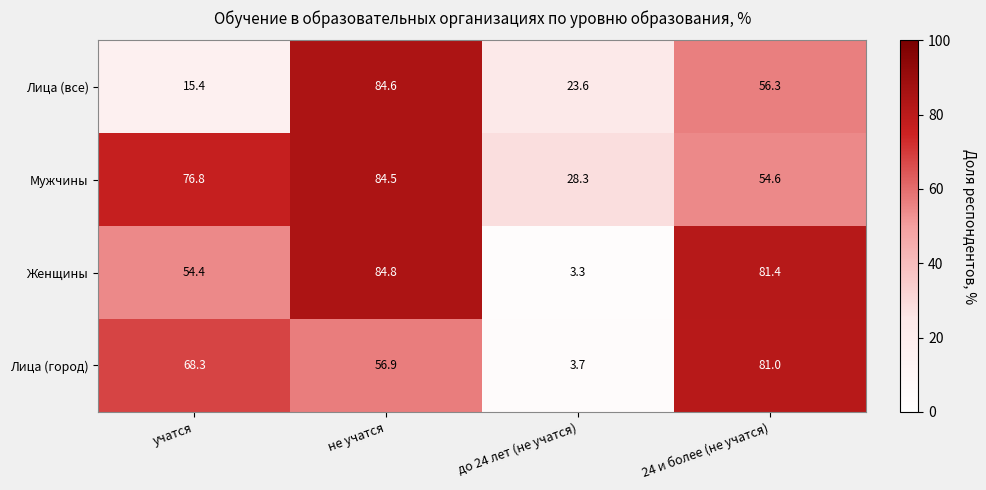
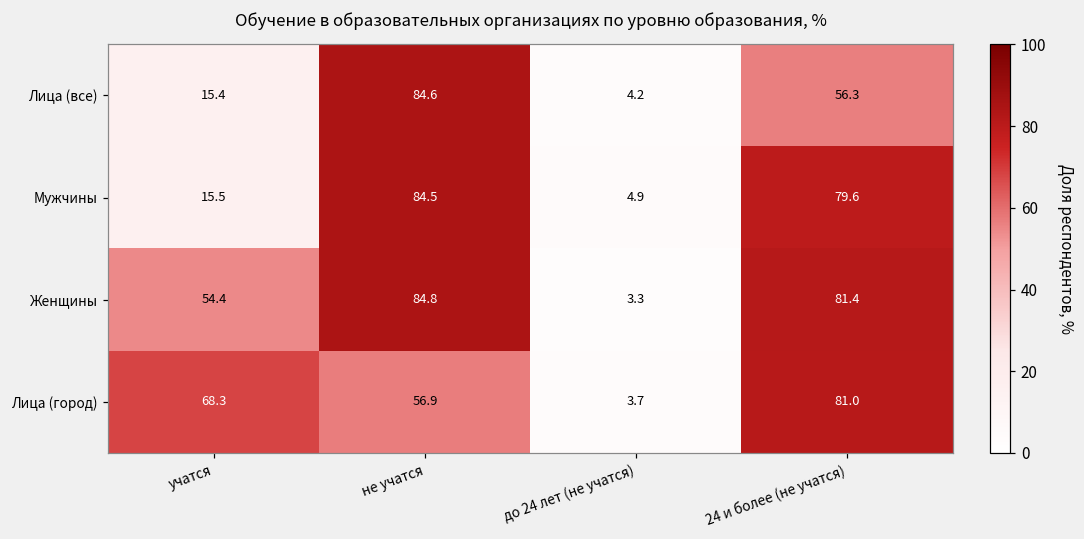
Лица (все), до 24 лет (не учатся): 23.6 -> 4.2
Мужчины, учатся: 76.8 -> 15.5
Мужчины, до 24 лет (не учатся): 28.3 -> 4.9
Мужчины, 24 и более (не учатся): 54.6 -> 79.6
